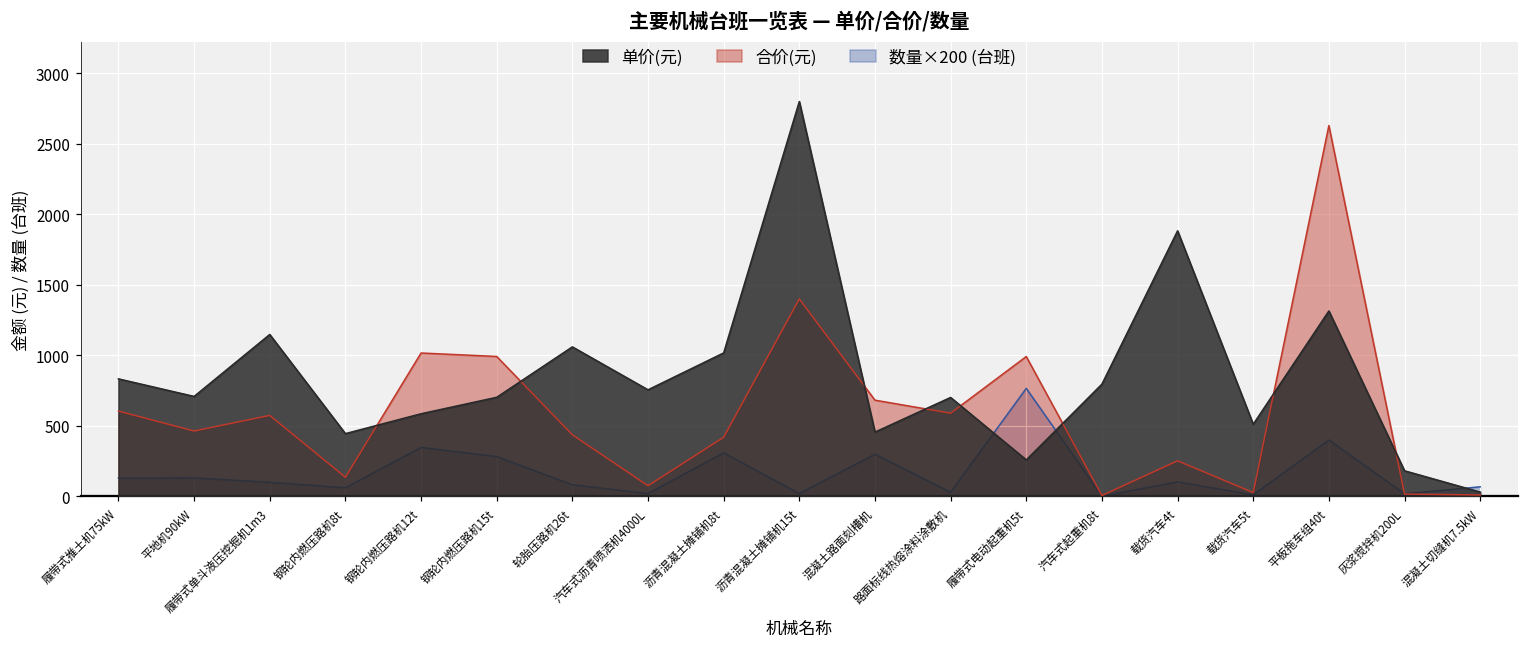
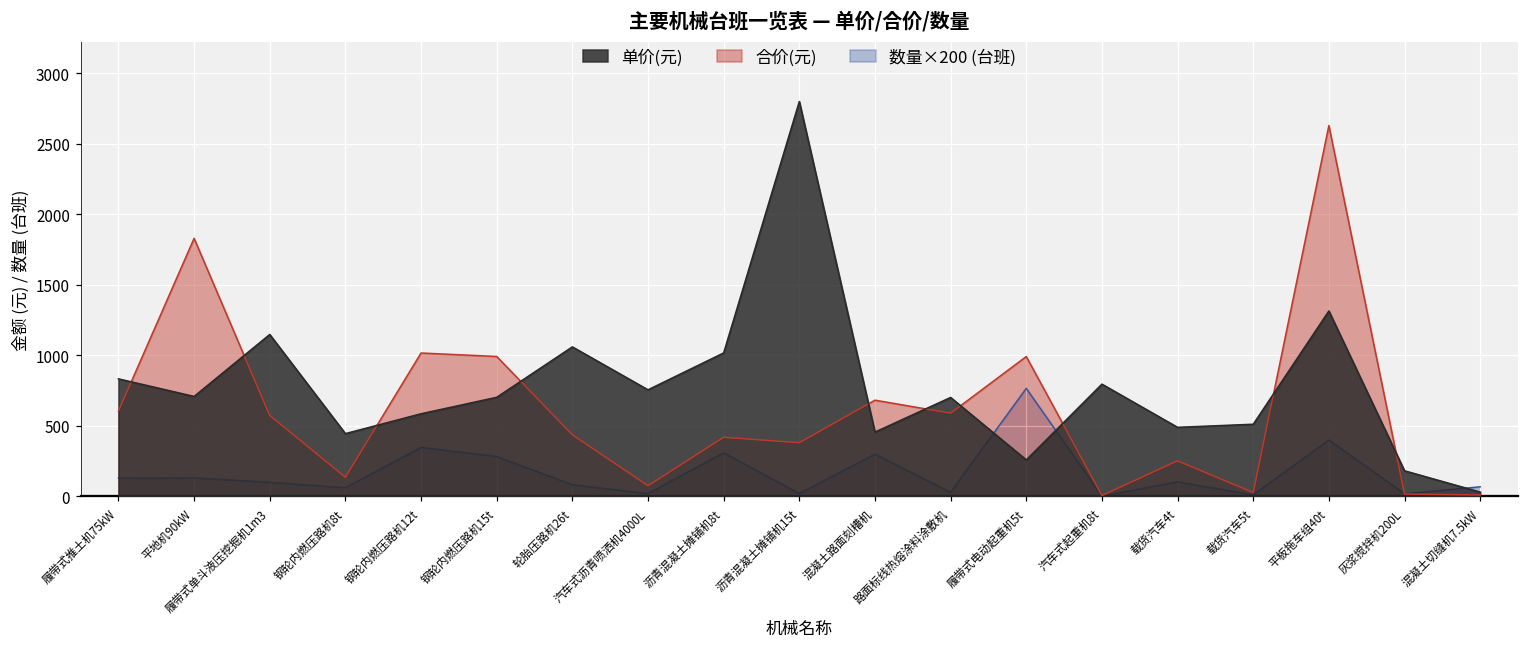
合价(元), 平地机90kW: 460 -> 1830
合价(元), 沥青混凝土摊铺机15t: 1400 -> 380
单价(元), 载货汽车4t: 1880 -> 490
